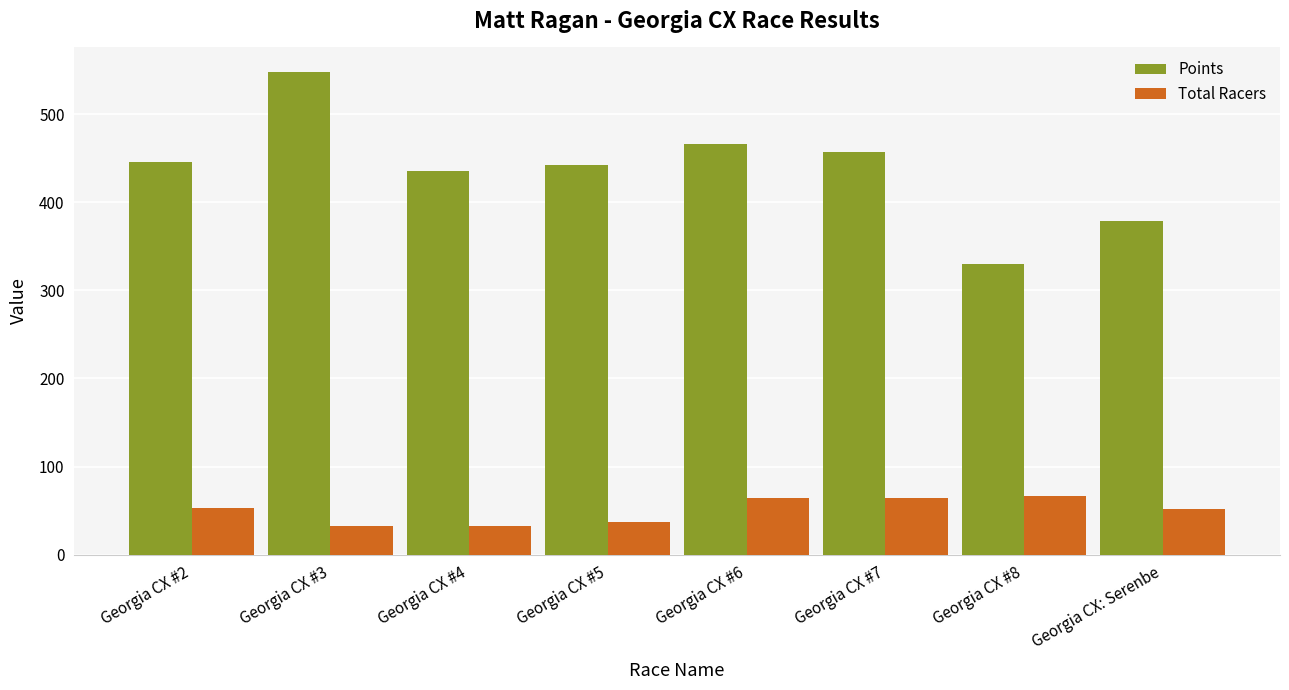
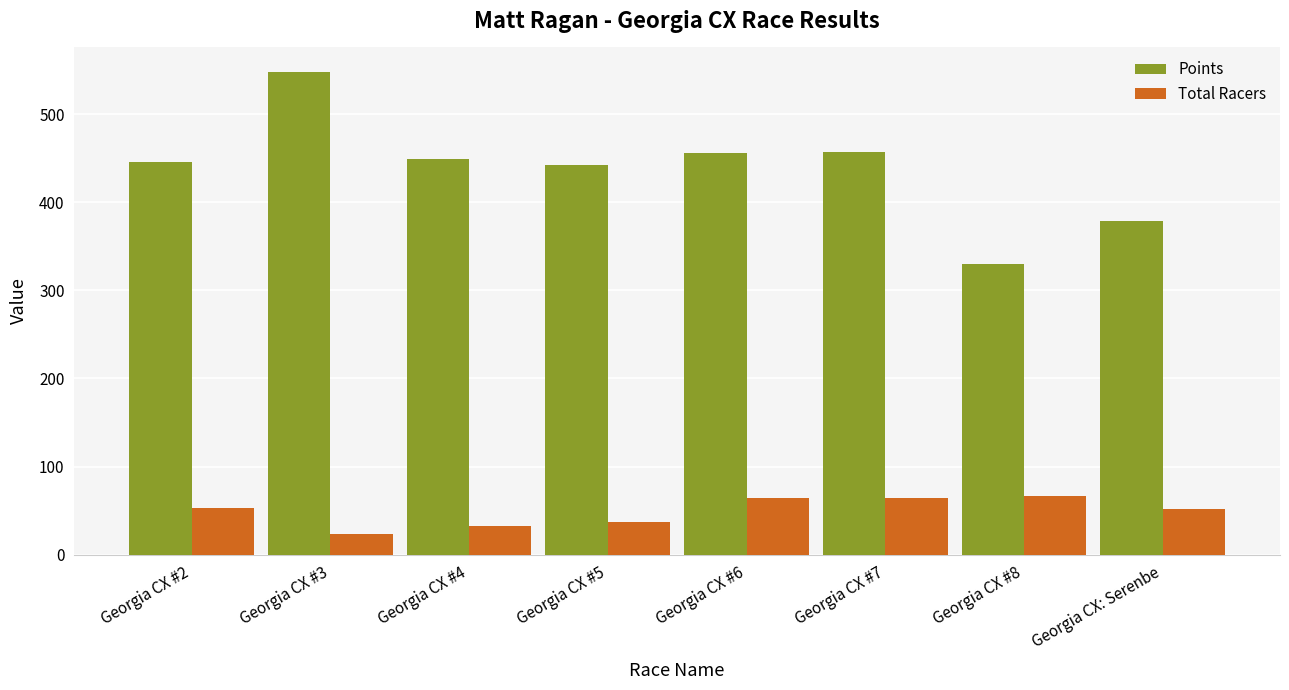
Total Racers, Georgia CX #3: 30 -> 20
Points, Georgia CX #4: 440 -> 450
Points, Georgia CX #6: 470 -> 460
